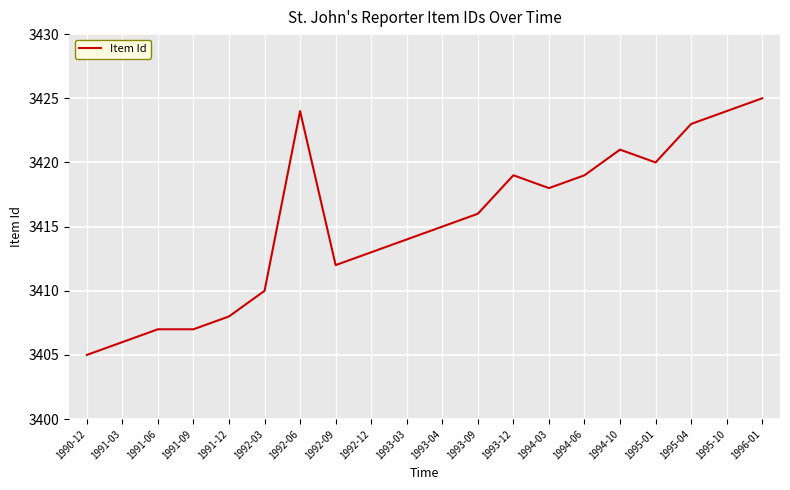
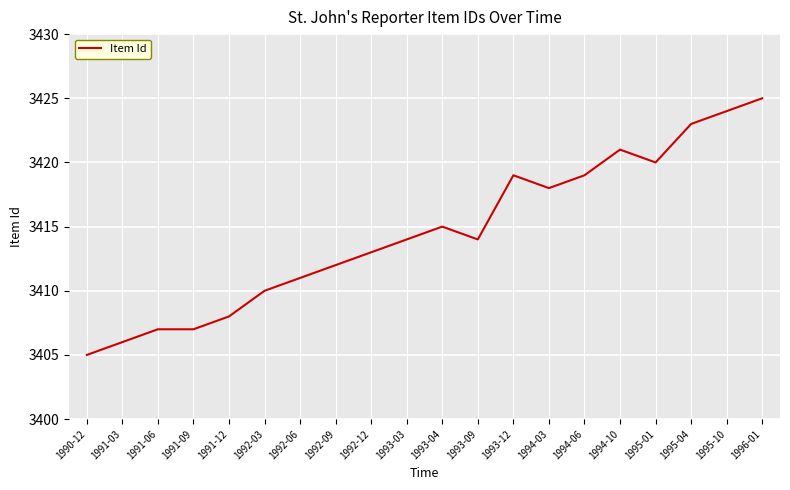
1992-06: 3424 -> 3411
1993-09: 3416 -> 3414
